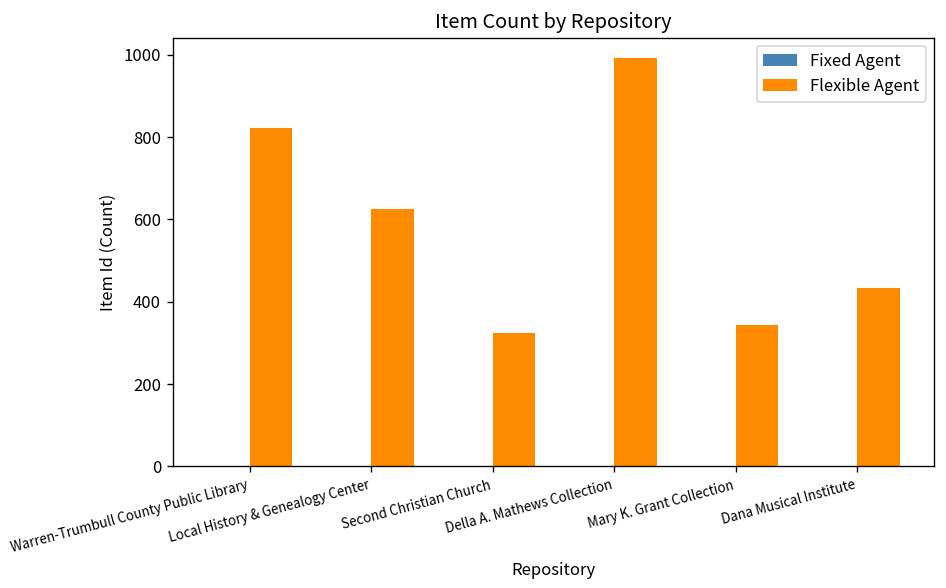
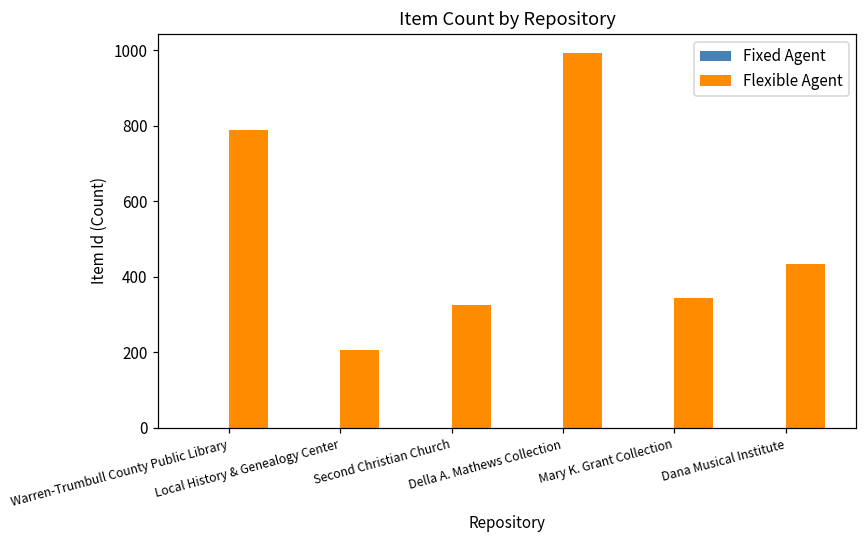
Flexible Agent, Warren-Trumbull County Public Library: 820 -> 790
Flexible Agent, Local History & Genealogy Center: 630 -> 210
